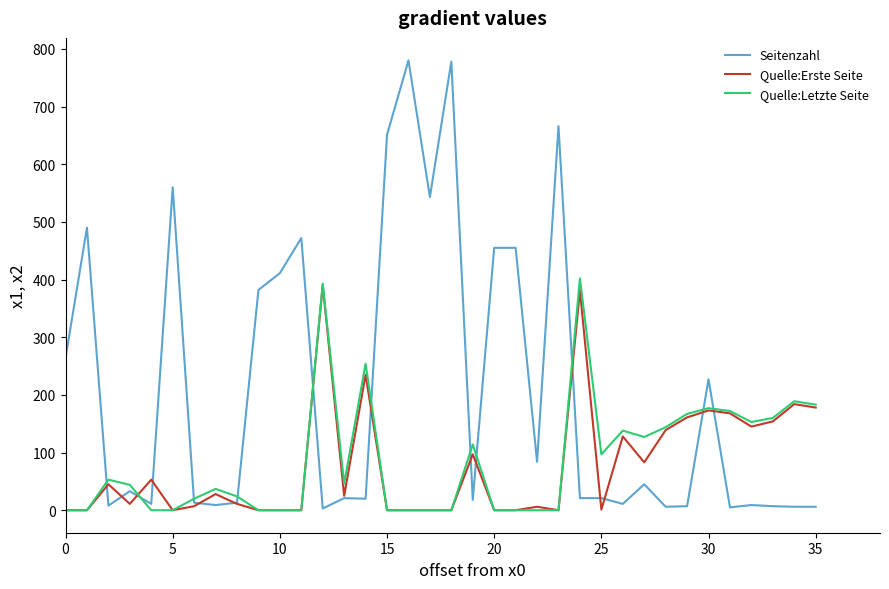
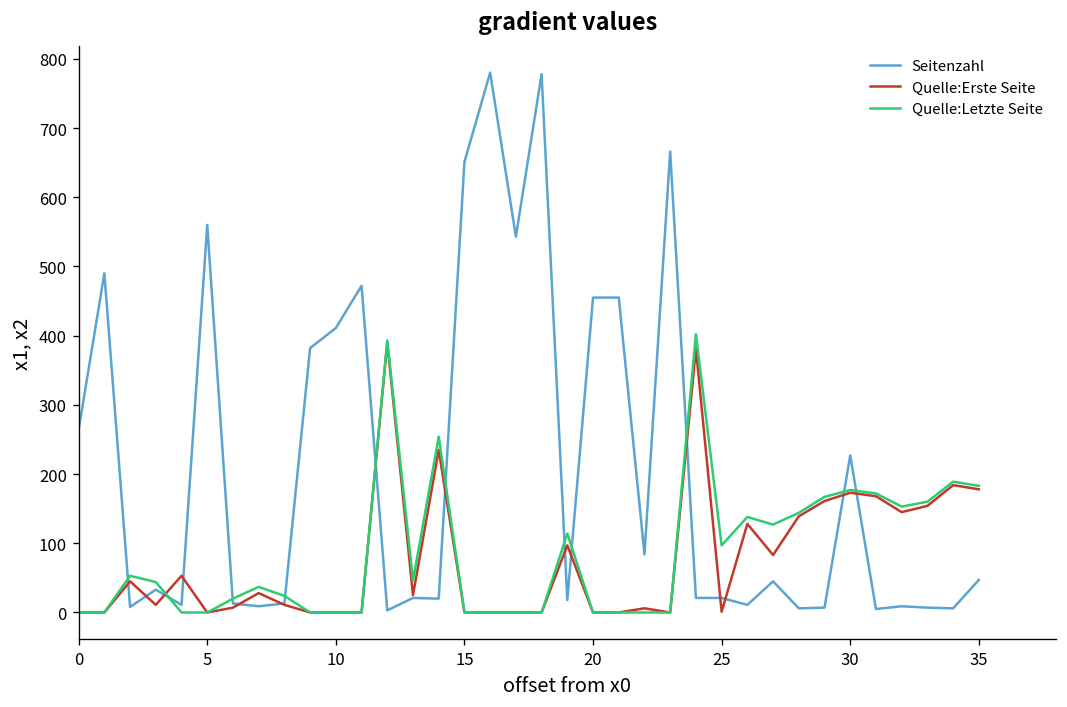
Seitenzahl, 35: 10 -> 50
